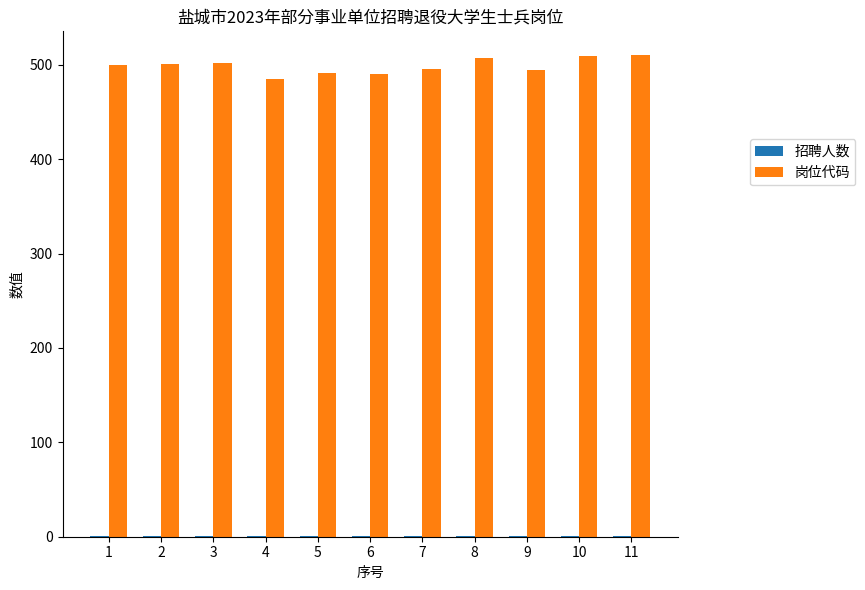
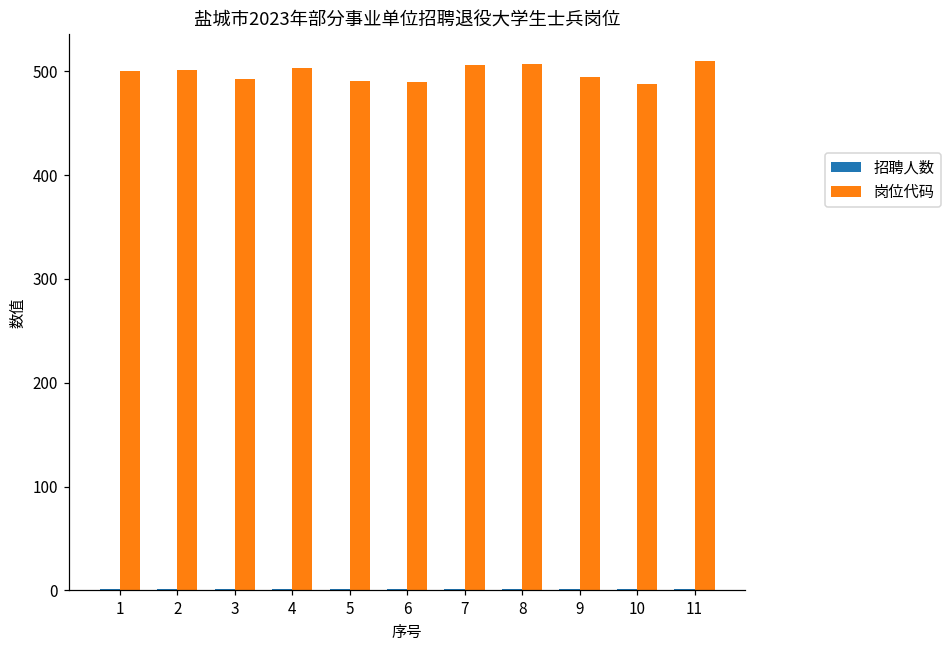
岗位代码, 3: 500 -> 490
岗位代码, 4: 490 -> 500
岗位代码, 7: 500 -> 510
岗位代码, 10: 510 -> 490
